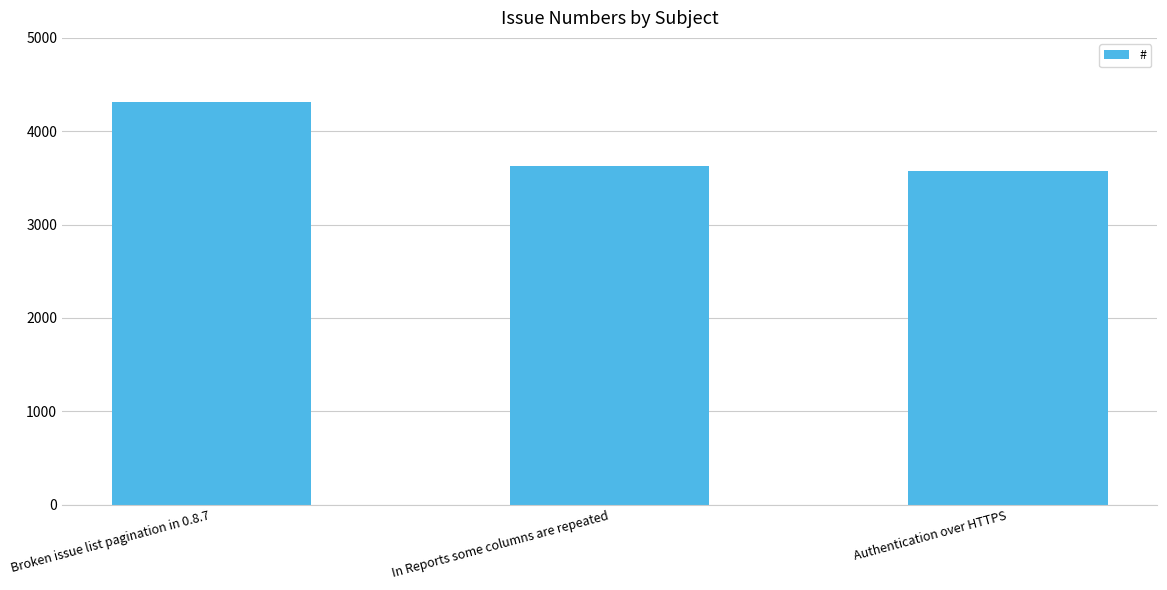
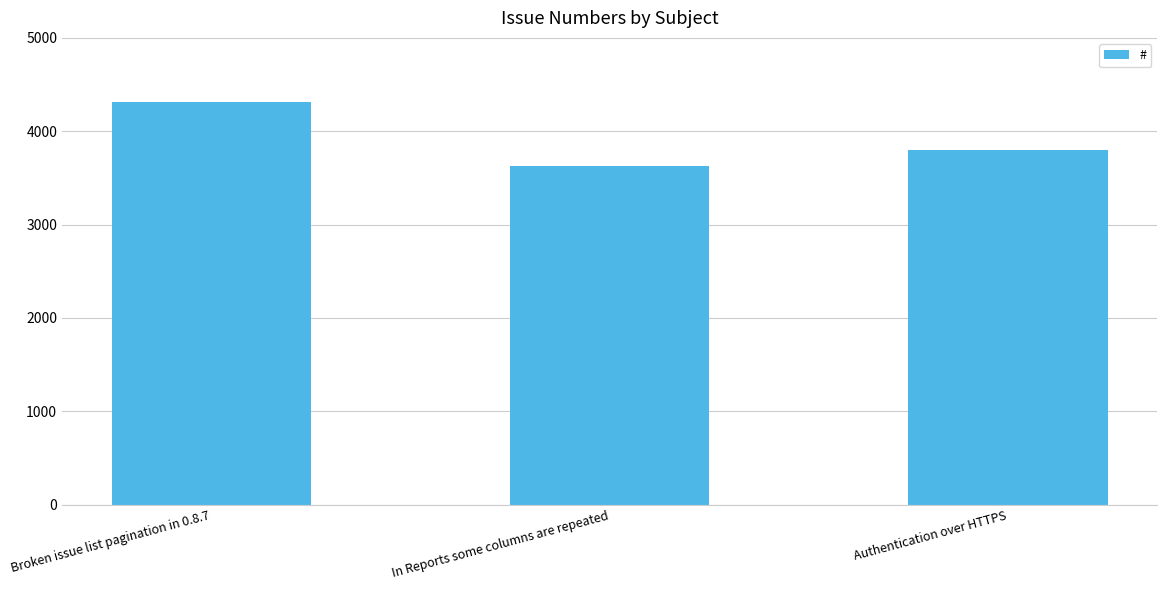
Authentication over HTTPS: 3600 -> 3800
